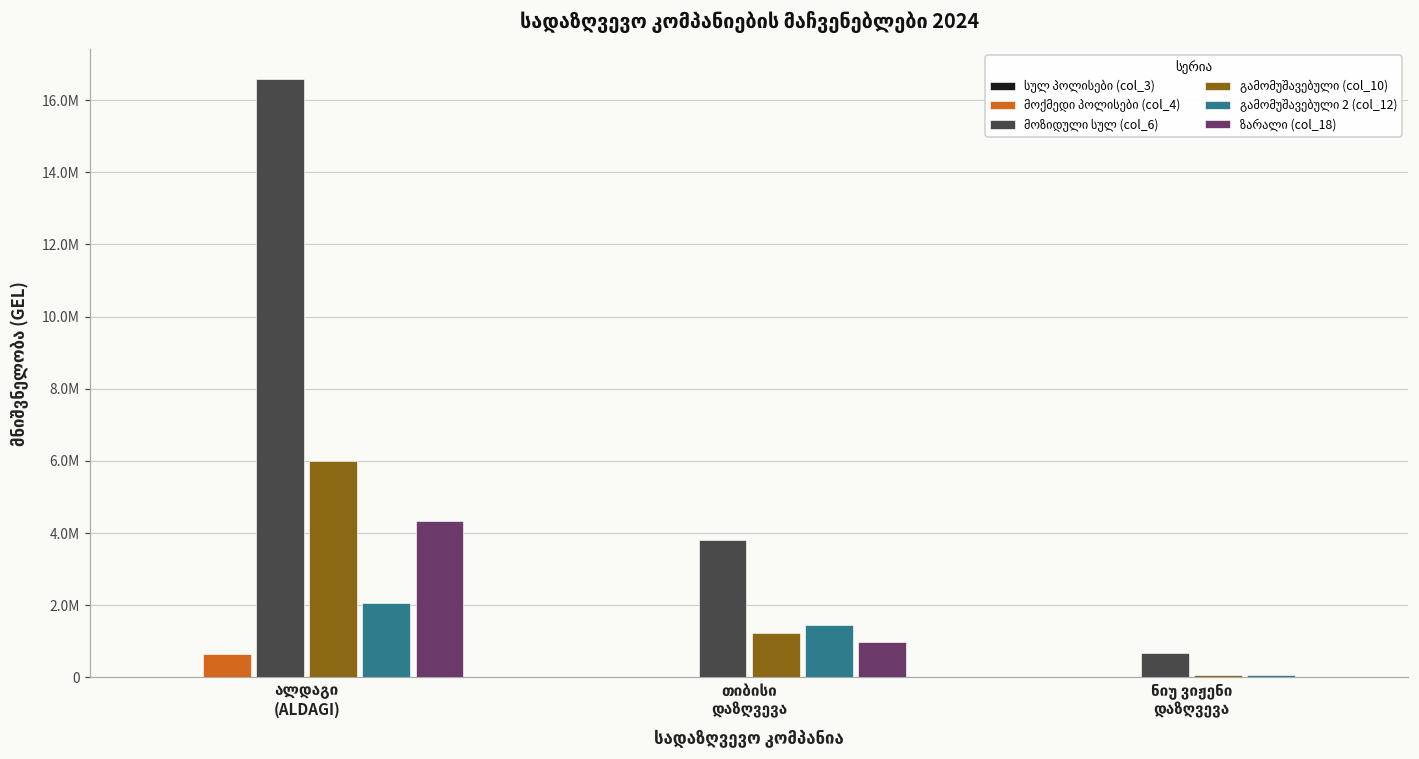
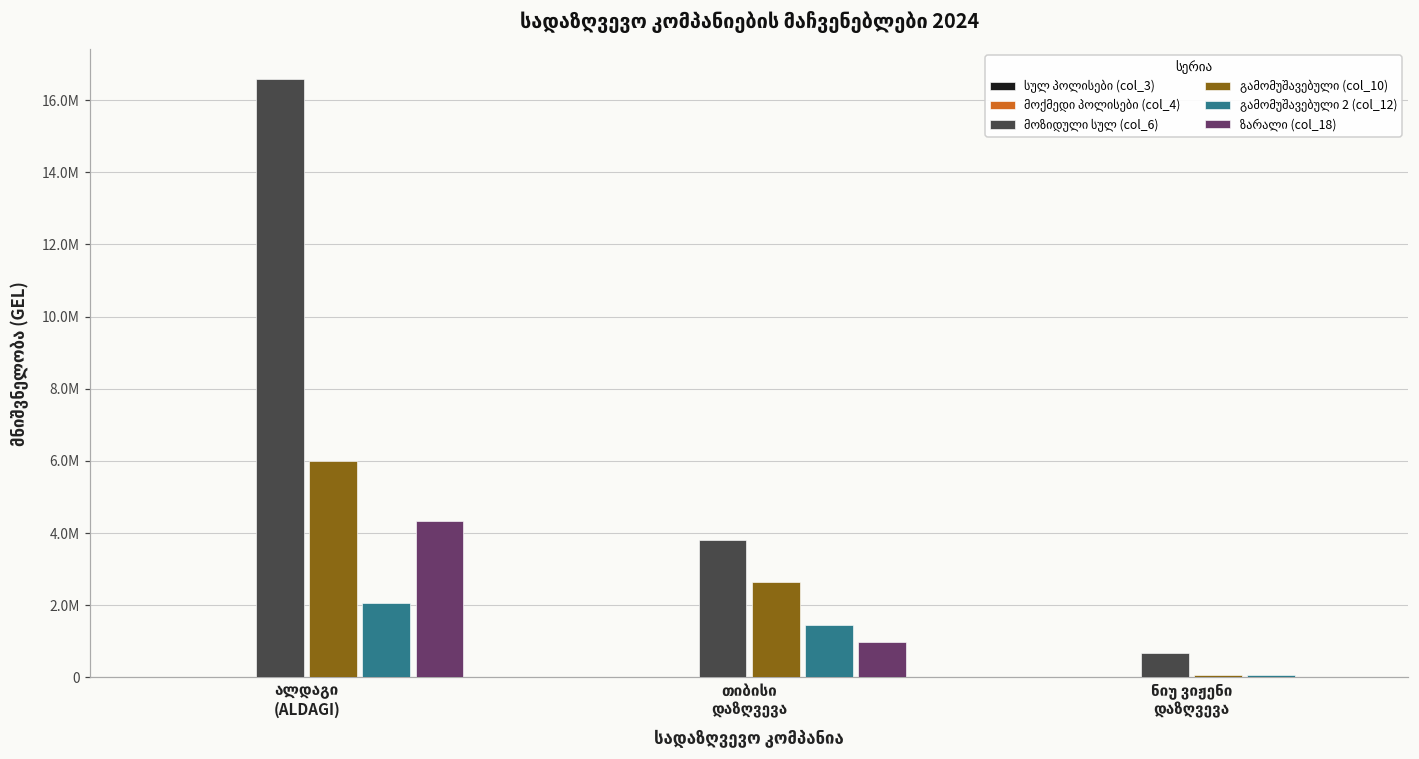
მოქმედი პოლისები (col_4), ალდაგი (ALDAGI): 600000 -> 0
გამომუშავებული (col_10), თიბისი დაზღვევა: 1200000 -> 2600000
